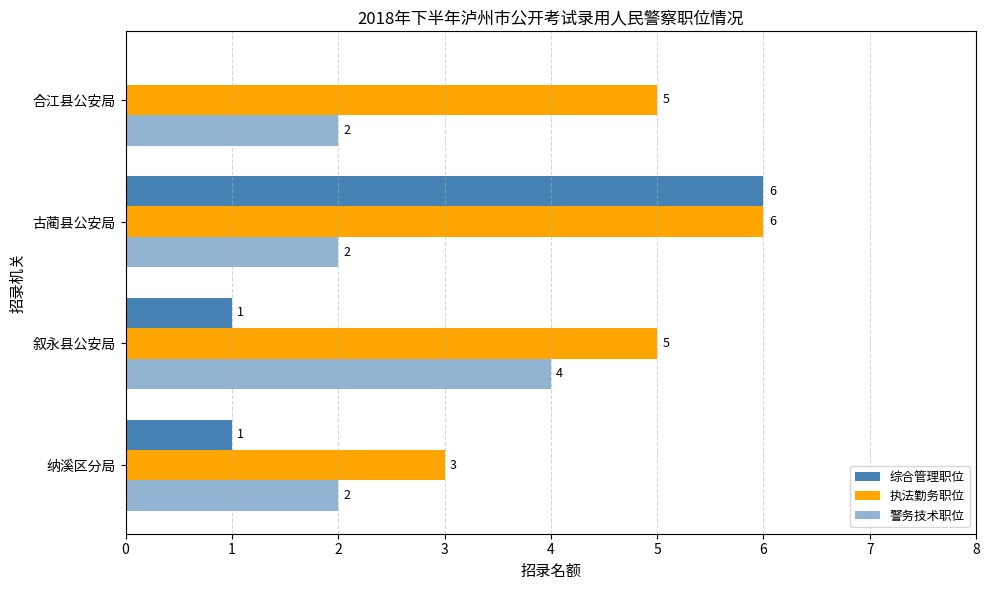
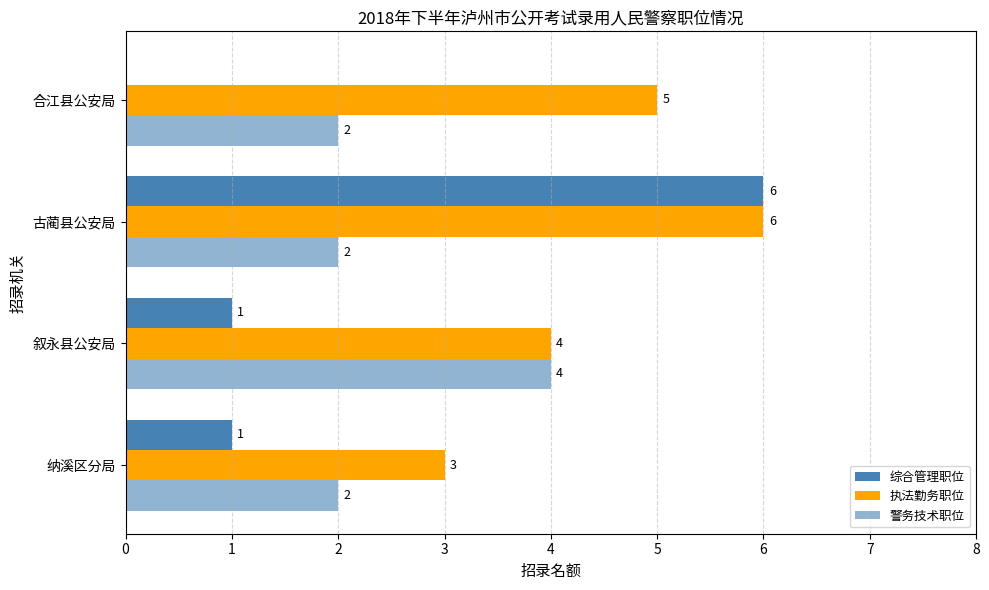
执法勤务职位, 叙永县公安局: 5 -> 4
